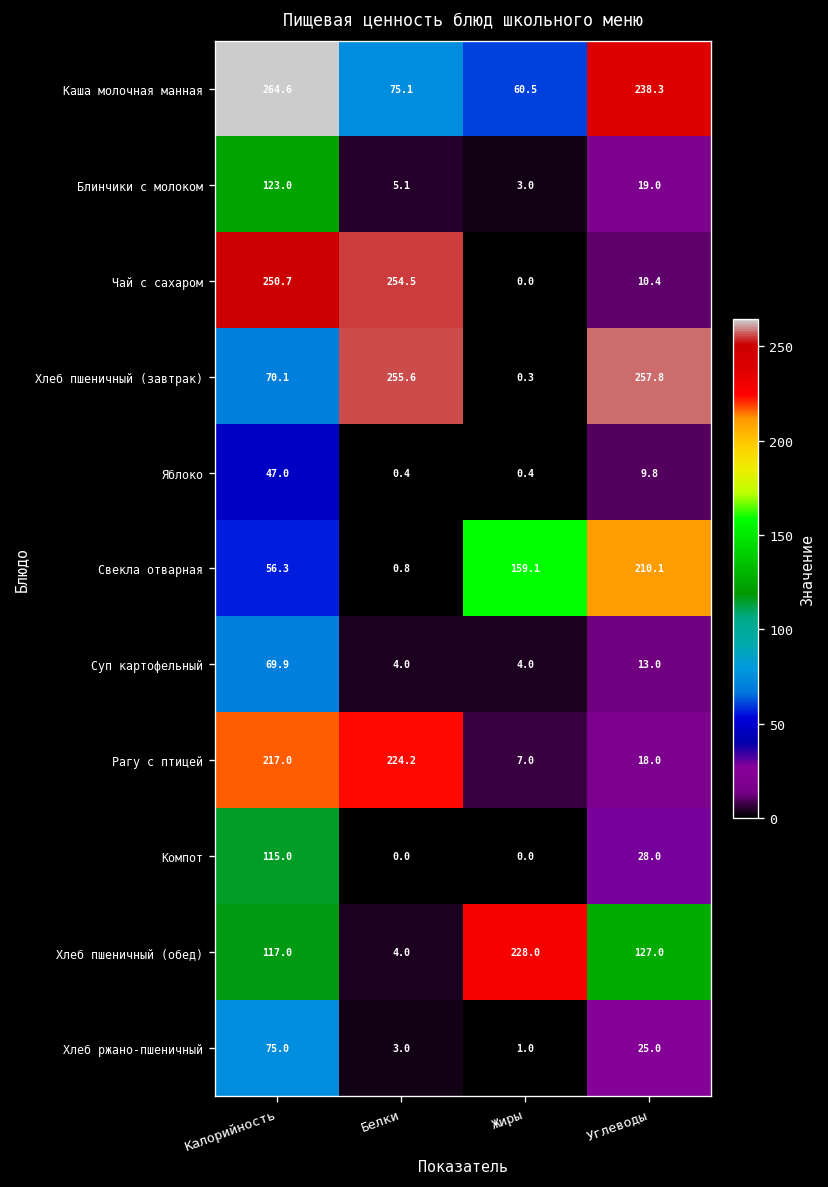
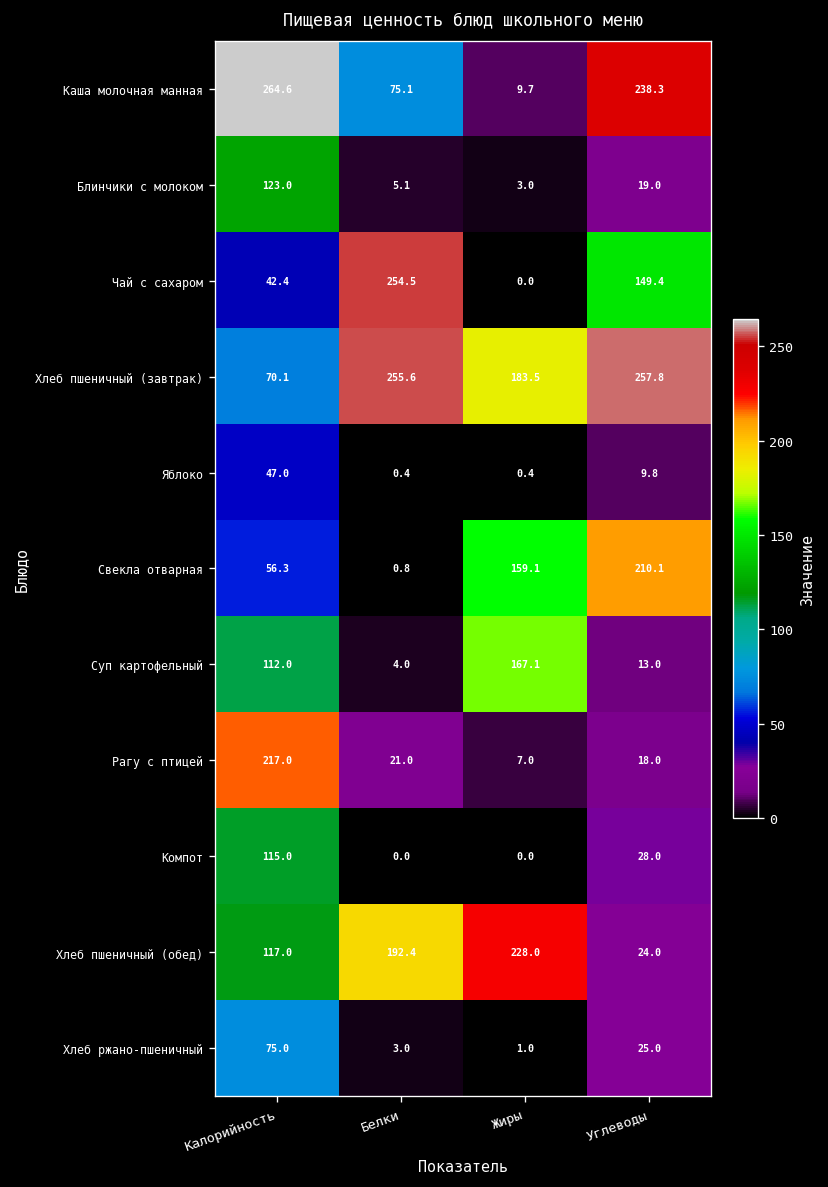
Каша молочная манная, Жиры: 60.5 -> 9.7
Чай с сахаром, Калорийность: 250.7 -> 42.4
Чай с сахаром, Углеводы: 10.4 -> 149.4
Хлеб пшеничный (завтрак), Жиры: 0.3 -> 183.5
Суп картофельный, Калорийность: 69.9 -> 112.0
Суп картофельный, Жиры: 4.0 -> 167.1
Рагу с птицей, Белки: 224.2 -> 21.0
Хлеб пшеничный (обед), Белки: 4.0 -> 192.4
Хлеб пшеничный (обед), Углеводы: 127.0 -> 24.0
